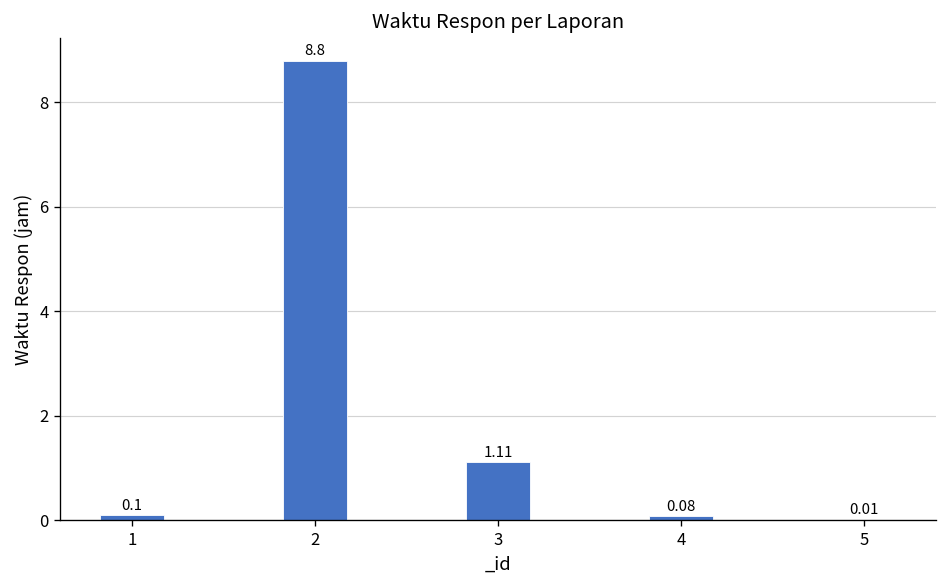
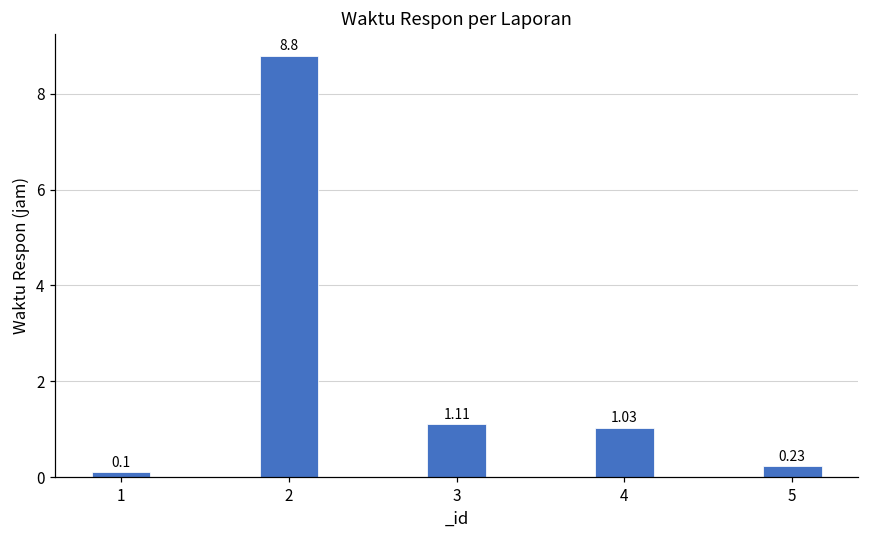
4: 0.08 -> 1.03
5: 0.01 -> 0.23
